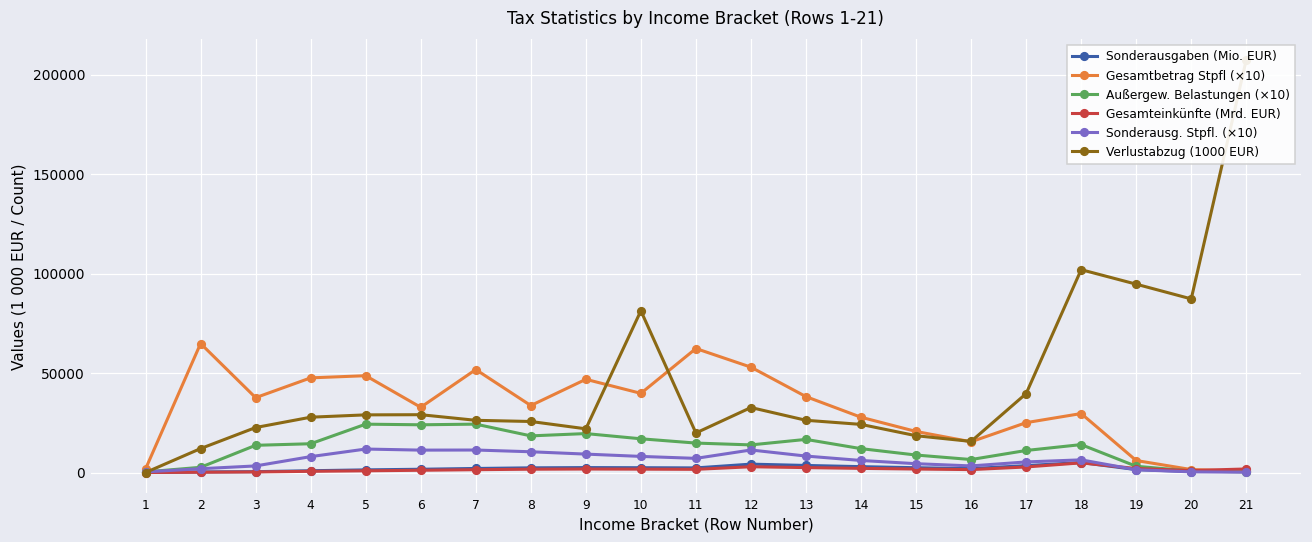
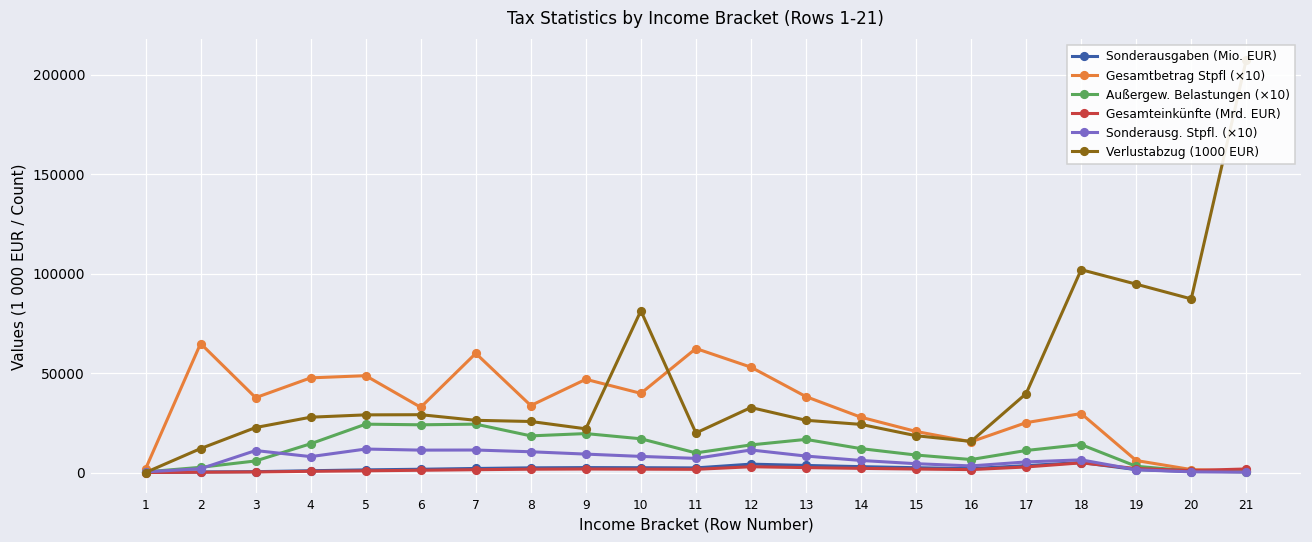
Außergew. Belastungen (×10), 3: 14000 -> 6000
Sonderausg. Stpfl. (×10), 3: 3000 -> 11000
Gesamtbetrag Stpfl (×10), 7: 52000 -> 60000
Außergew. Belastungen (×10), 11: 15000 -> 10000
